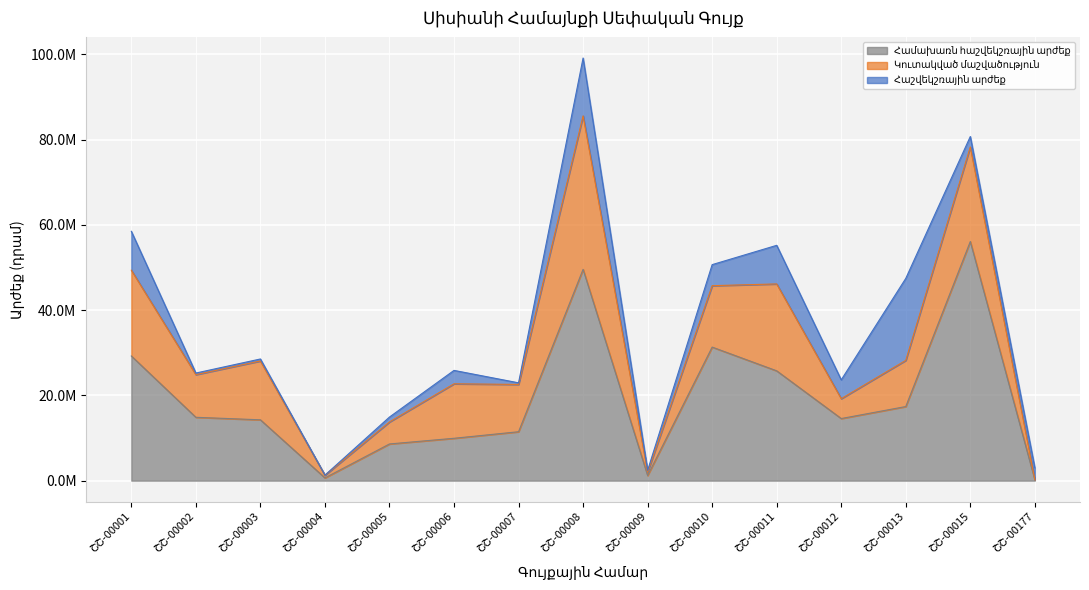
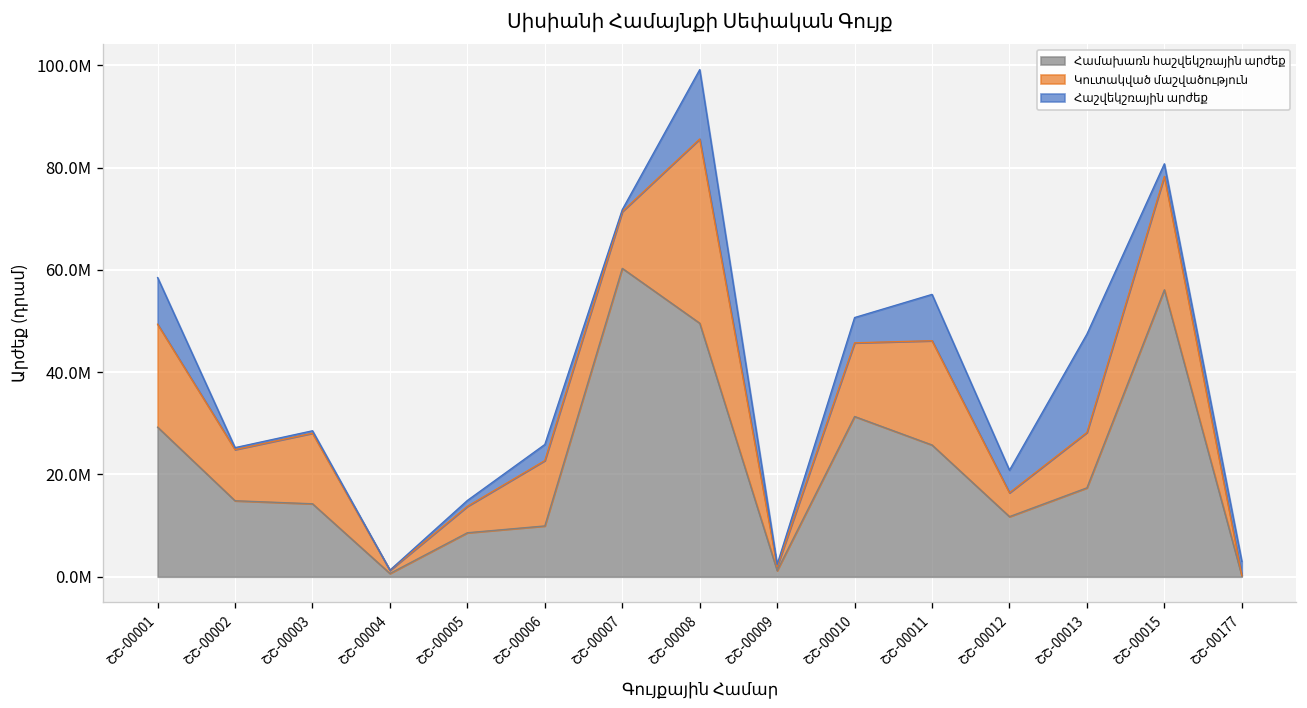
Համախառն հաշվեկշռային արժեք, ՇՇ-00007: 11000000 -> 60000000
Համախառն հաշվեկշռային արժեք, ՇՇ-00012: 15000000 -> 12000000
